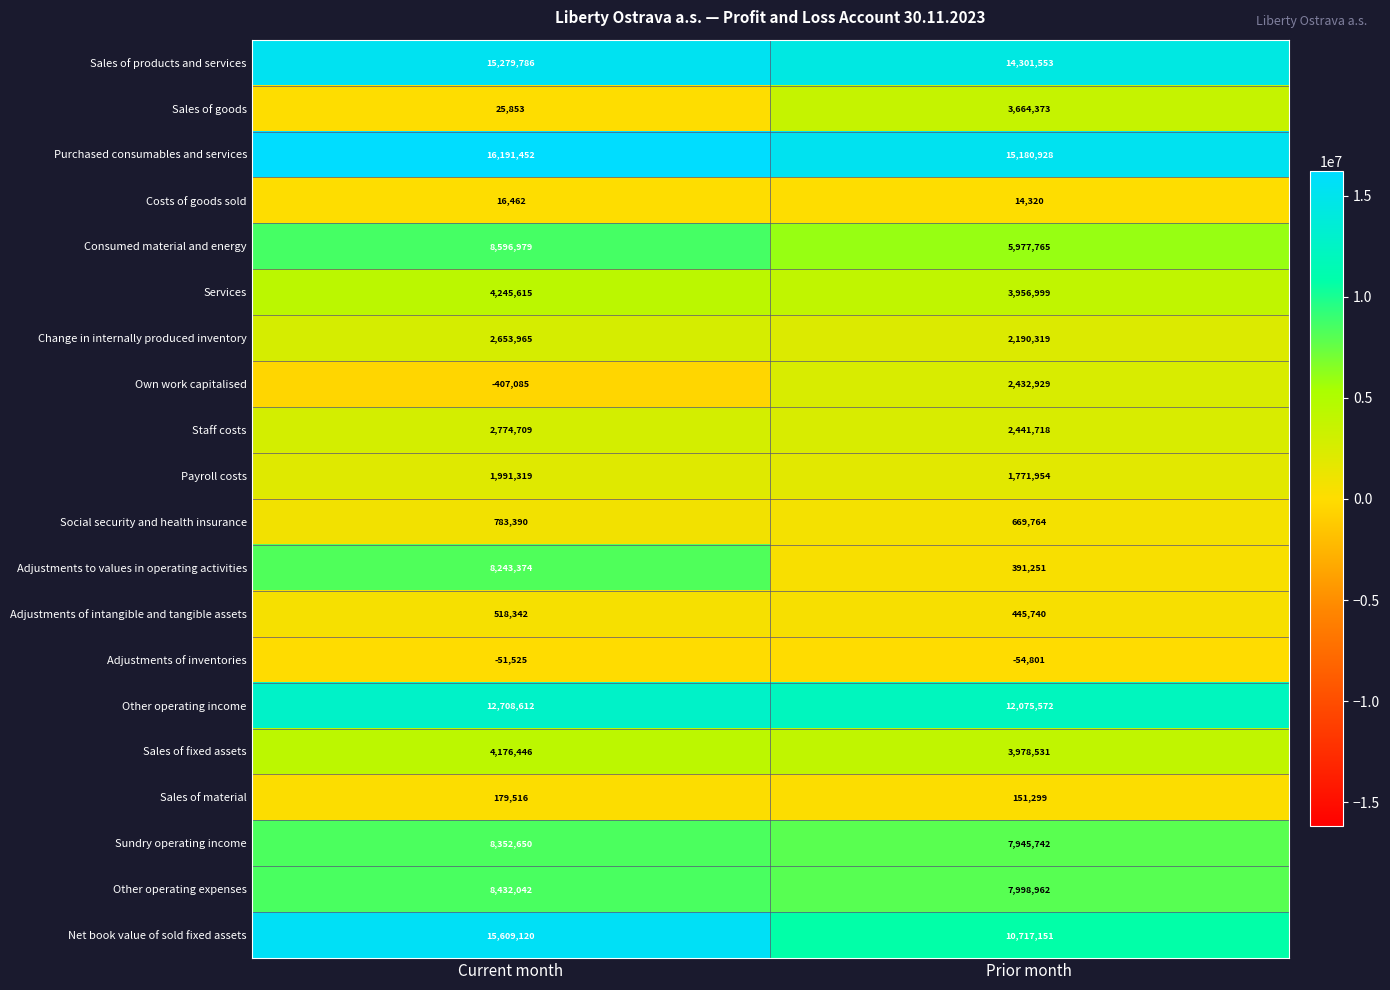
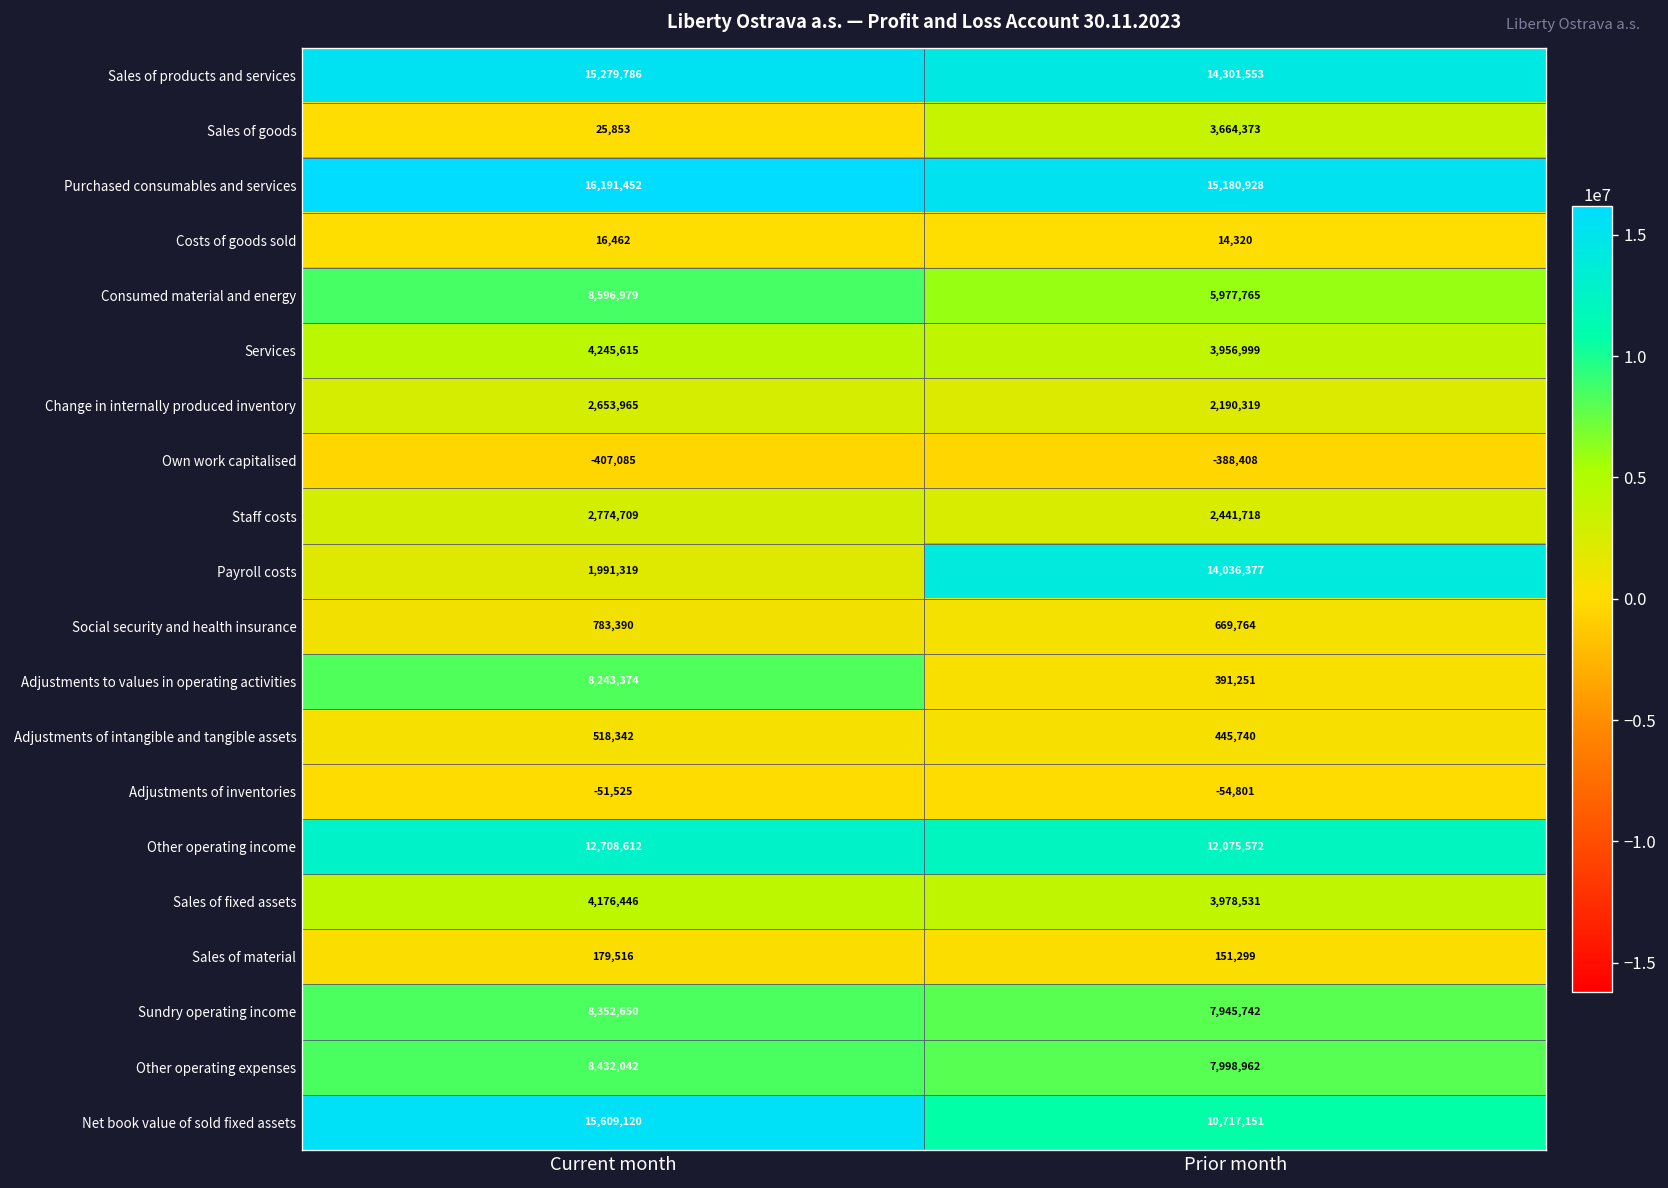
Own work capitalised, Prior month: 2,432,929 -> -388,408
Payroll costs, Prior month: 1,771,954 -> 14,036,377
